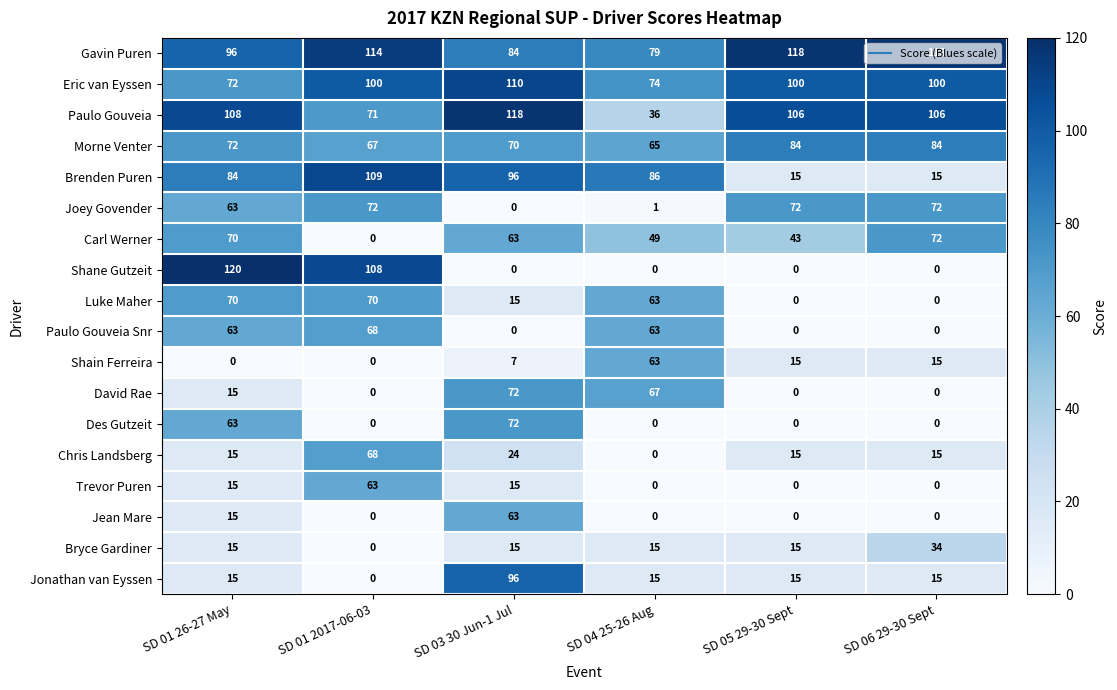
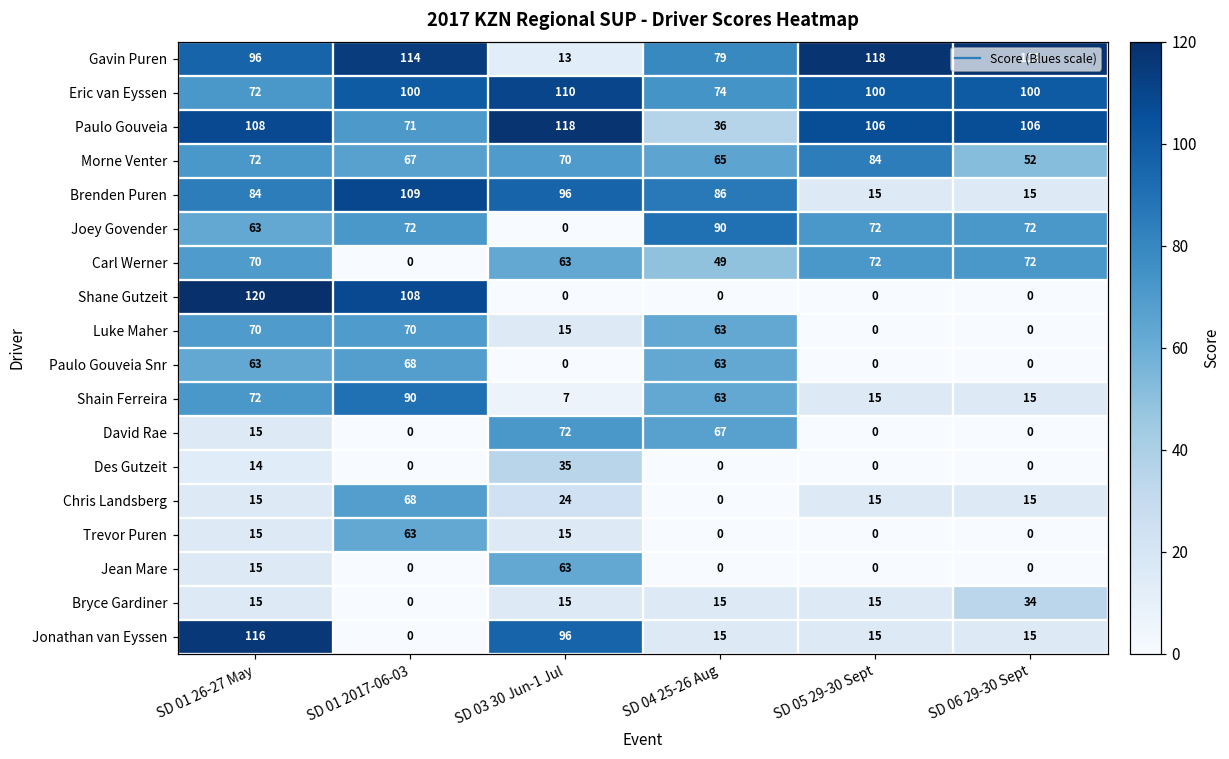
Gavin Puren, SD 03 30 Jun-1 Jul: 84 -> 13
Morne Venter, SD 06 29-30 Sept: 84 -> 52
Joey Govender, SD 04 25-26 Aug: 1 -> 90
Carl Werner, SD 05 29-30 Sept: 43 -> 72
Shain Ferreira, SD 01 26-27 May: 0 -> 72
Shain Ferreira, SD 01 2017-06-03: 0 -> 90
Des Gutzeit, SD 01 26-27 May: 63 -> 14
Des Gutzeit, SD 03 30 Jun-1 Jul: 72 -> 35
Jonathan van Eyssen, SD 01 26-27 May: 15 -> 116
